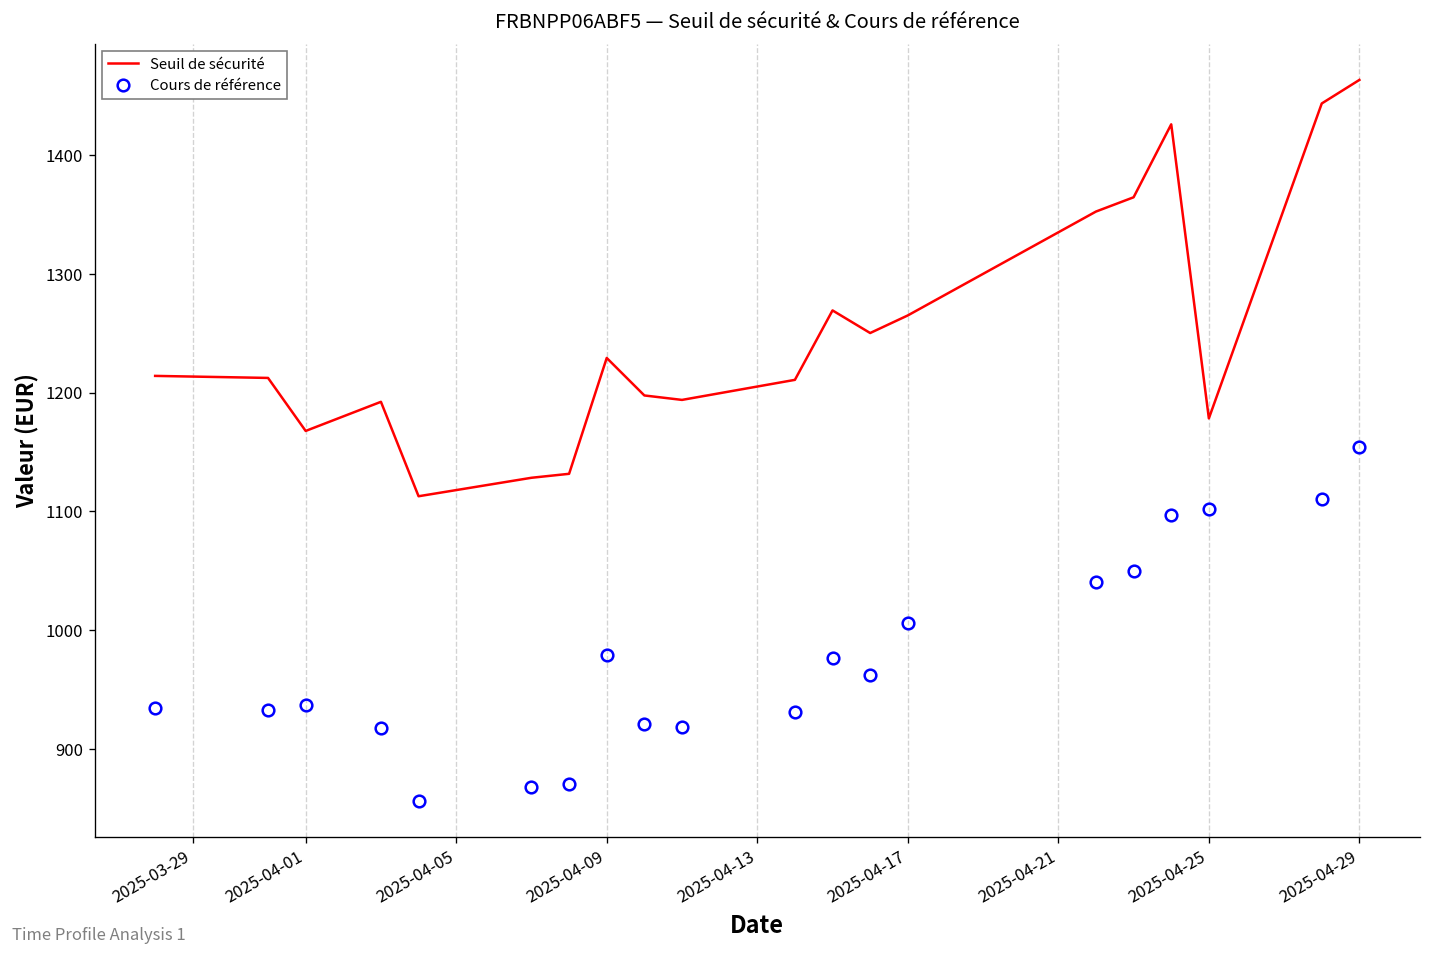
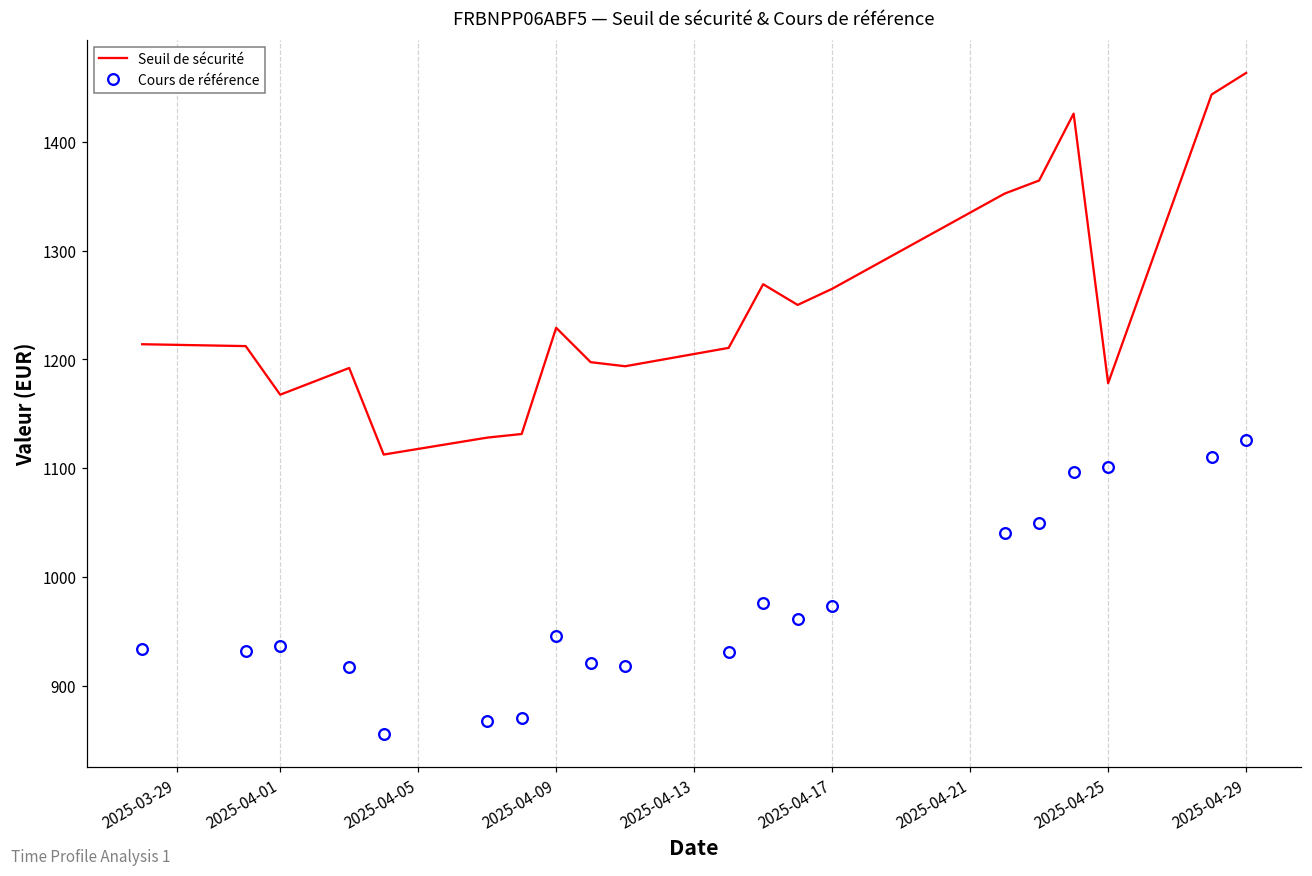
Cours de référence, 2025-04-09: 980 -> 950
Cours de référence, 2025-04-17: 1010 -> 970
Cours de référence, 2025-04-29: 1150 -> 1130
